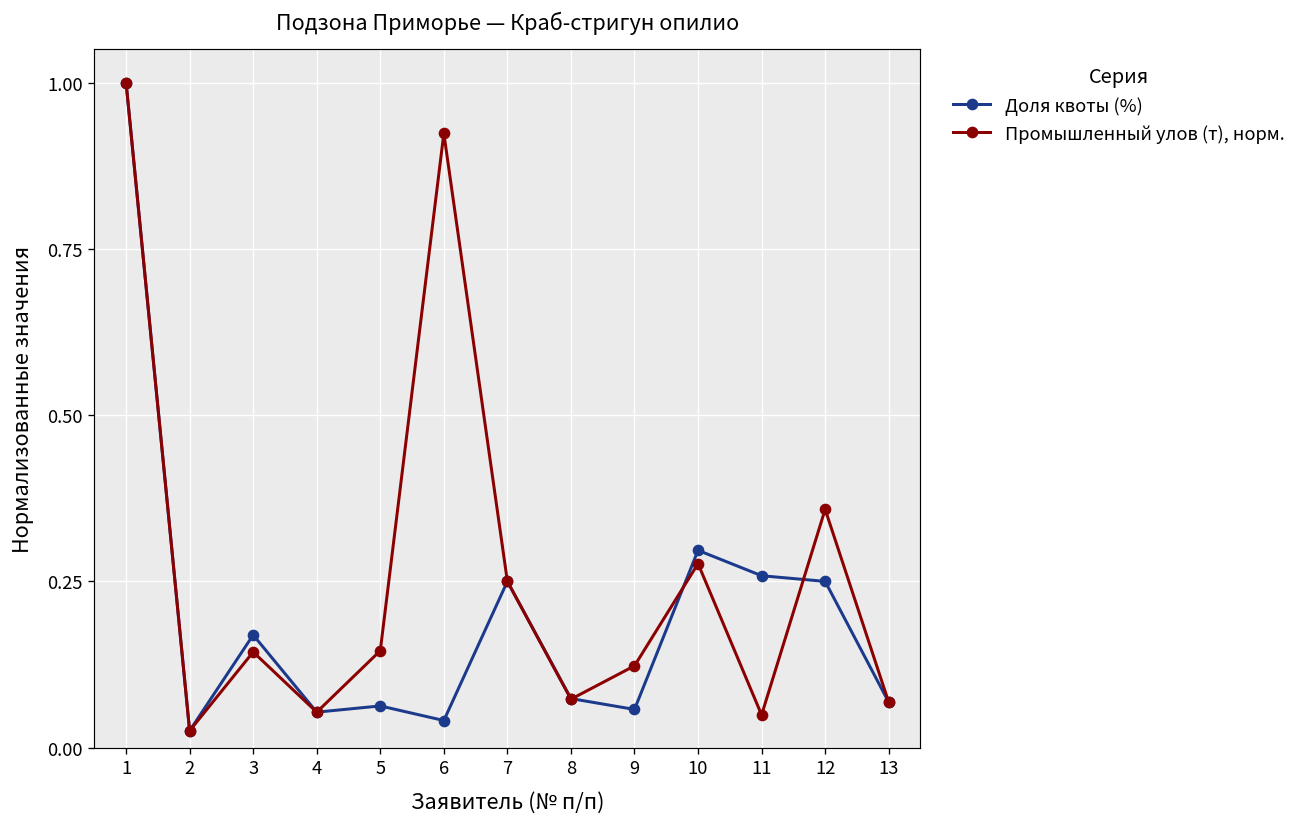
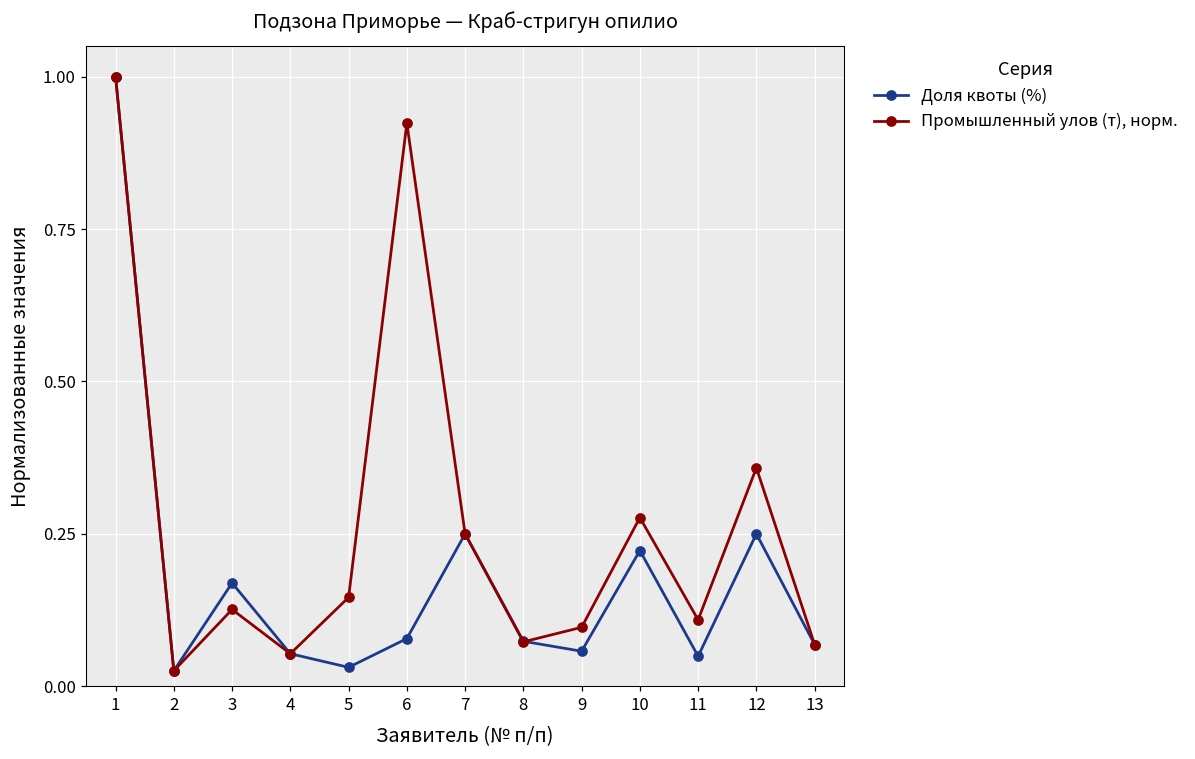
Промышленный улов (т), норм., 3: 0.14 -> 0.13
Доля квоты (%), 5: 0.06 -> 0.03
Доля квоты (%), 6: 0.04 -> 0.08
Промышленный улов (т), норм., 9: 0.12 -> 0.10
Доля квоты (%), 10: 0.30 -> 0.22
Доля квоты (%), 11: 0.26 -> 0.05
Промышленный улов (т), норм., 11: 0.05 -> 0.11
